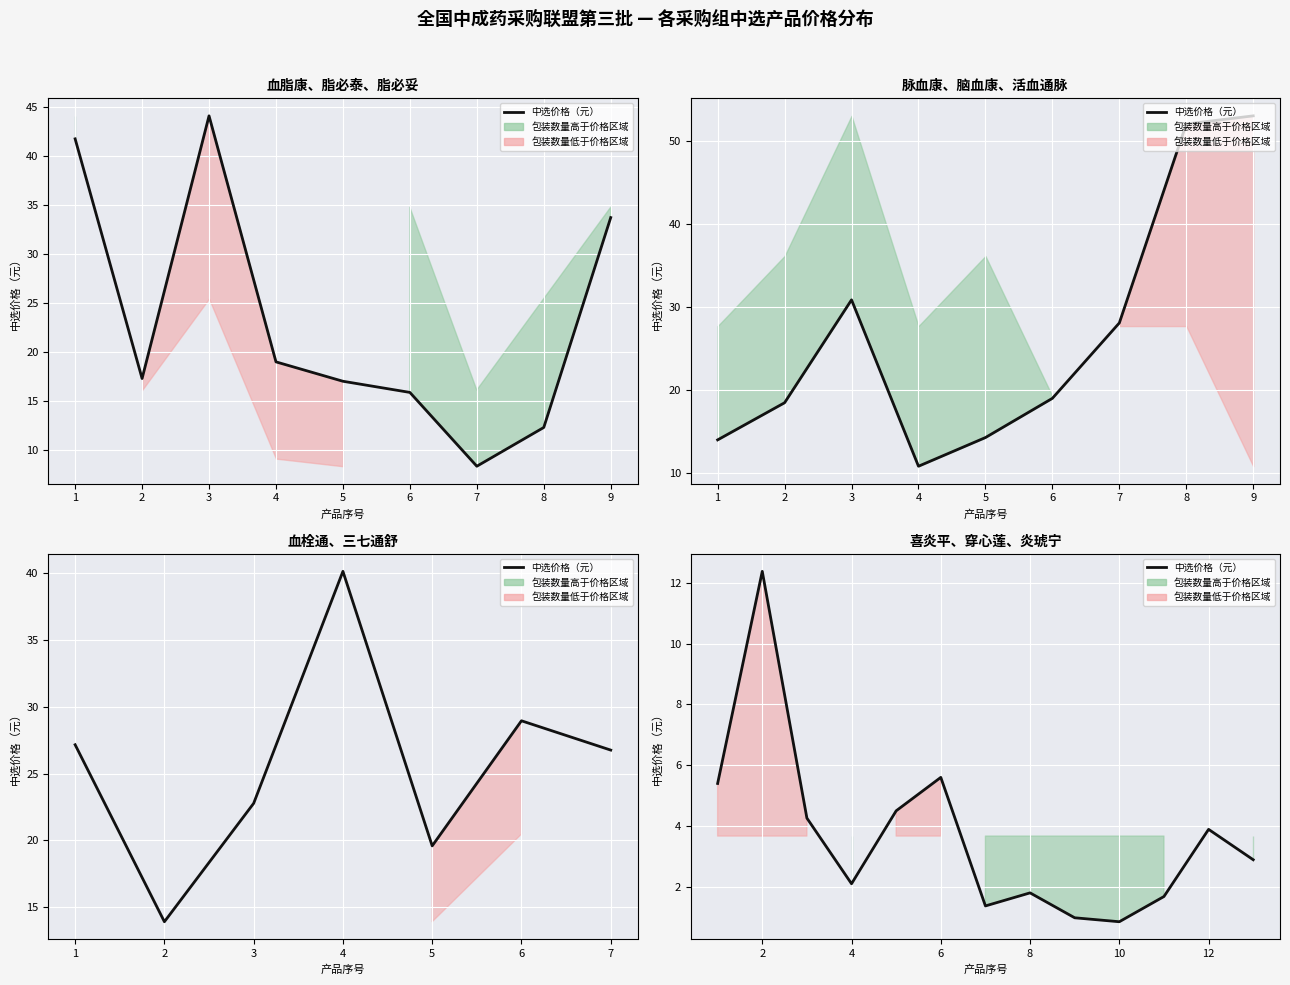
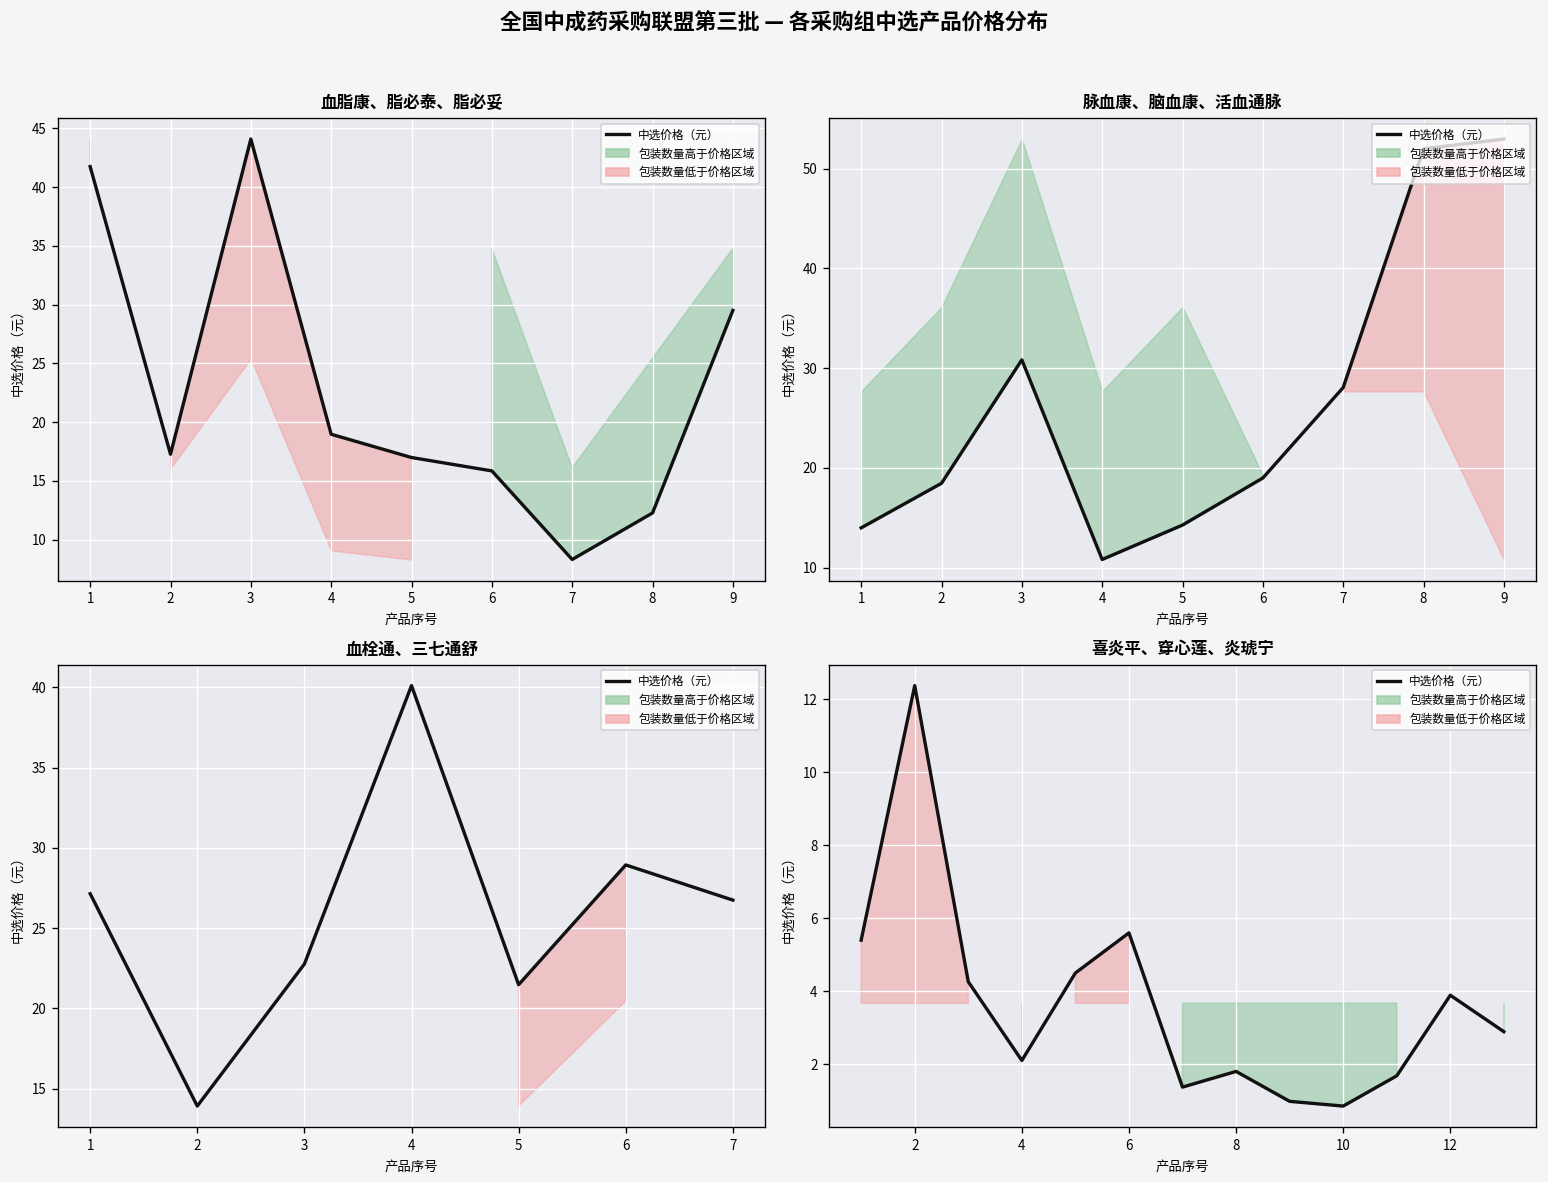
血脂康、脂必泰、脂必妥, 中选价格（元）, 9: 34 -> 30
血栓通、三七通舒, 5: 19.6 -> 21.5
